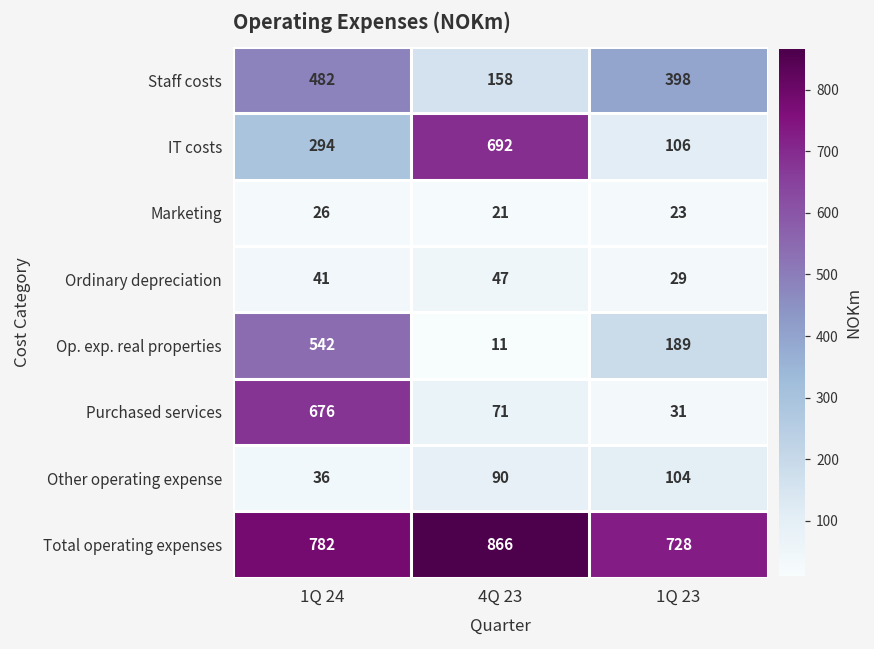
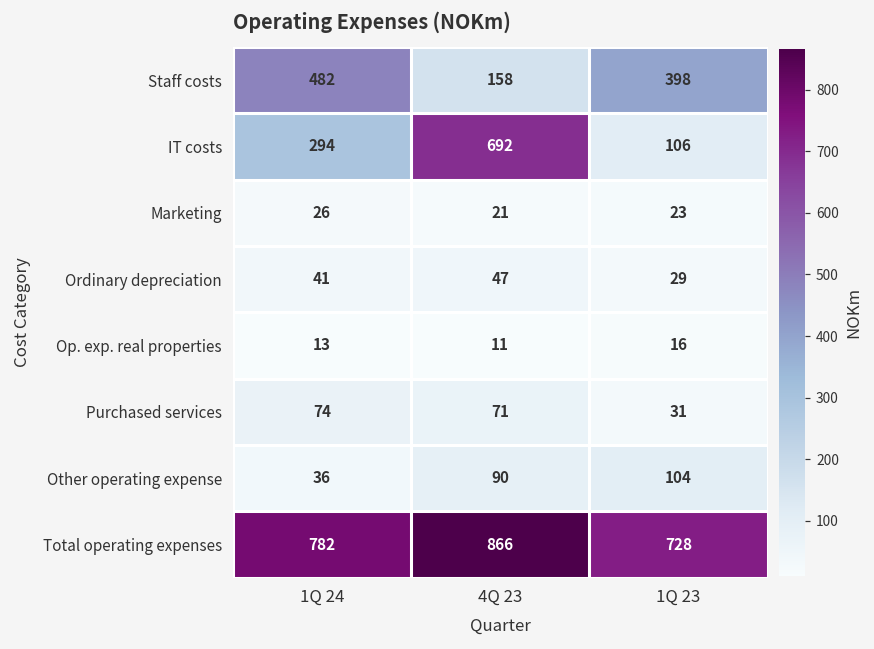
Op. exp. real properties, 1Q 24: 542 -> 13
Op. exp. real properties, 1Q 23: 189 -> 16
Purchased services, 1Q 24: 676 -> 74
